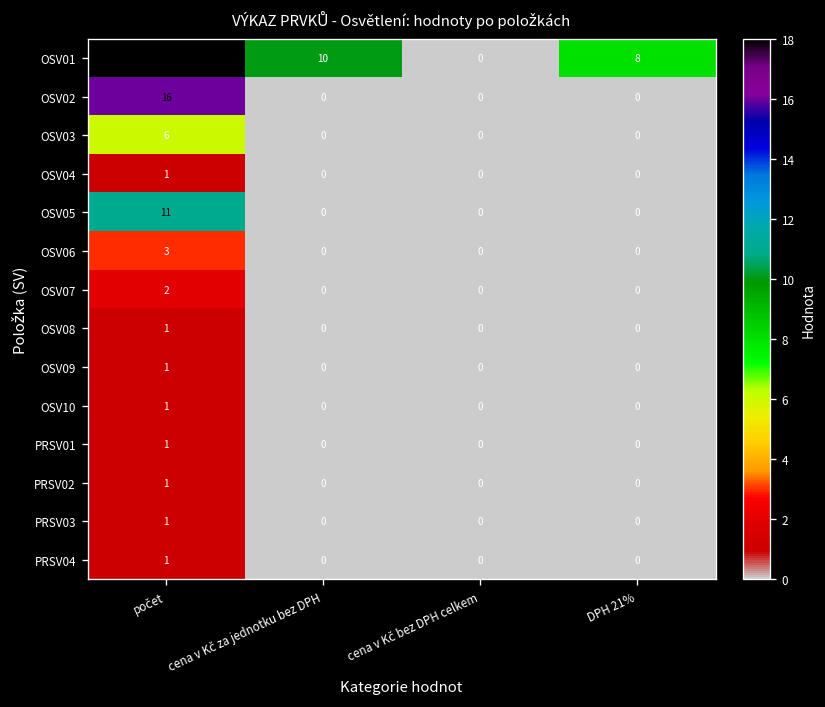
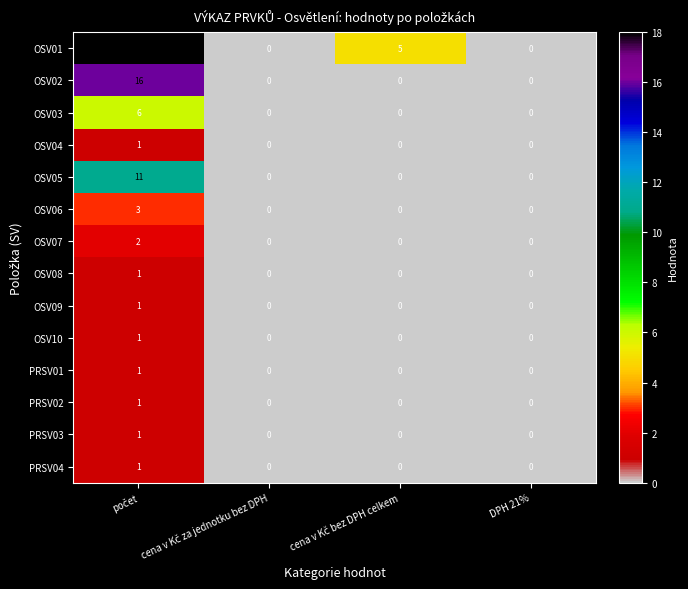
OSV01, cena v Kč za jednotku bez DPH: 10 -> 0
OSV01, cena v Kč bez DPH celkem: 0 -> 5
OSV01, DPH 21%: 8 -> 0
